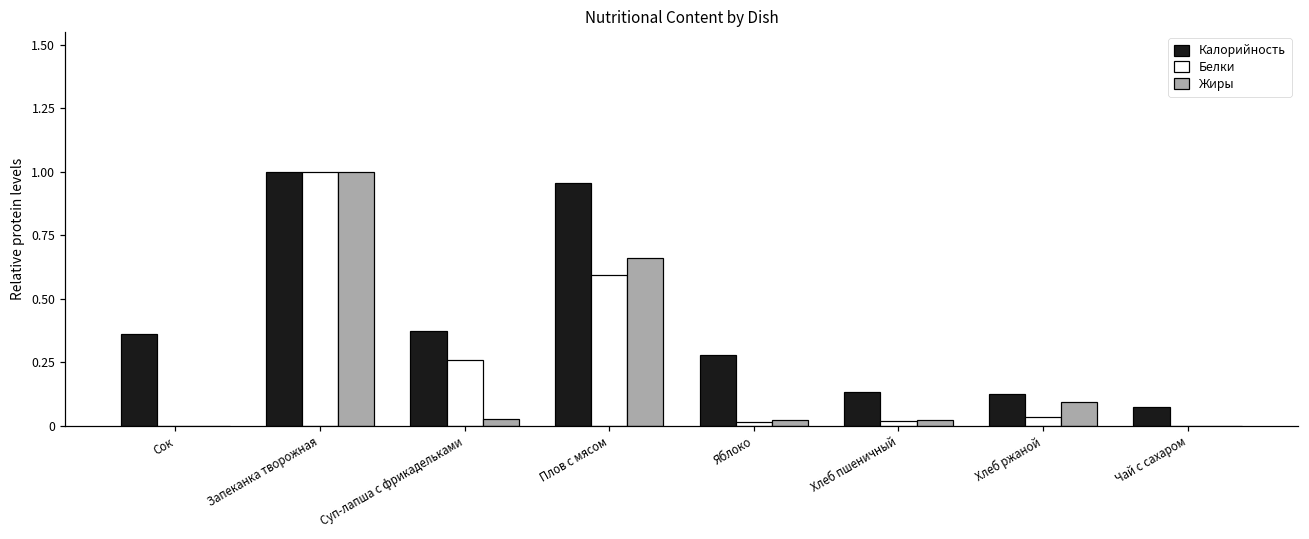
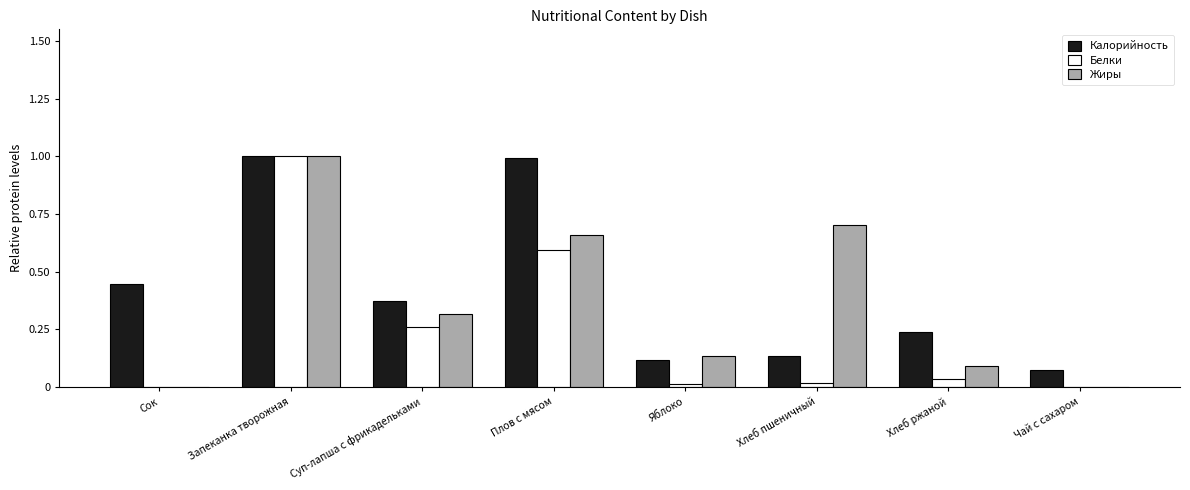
Калорийность, Сок: 0.36 -> 0.45
Жиры, Суп-лапша с фрикадельками: 0.03 -> 0.32
Калорийность, Плов с мясом: 0.96 -> 0.99
Калорийность, Яблоко: 0.28 -> 0.12
Жиры, Яблоко: 0.02 -> 0.13
Жиры, Хлеб пшеничный: 0.02 -> 0.70
Калорийность, Хлеб ржаной: 0.13 -> 0.24
